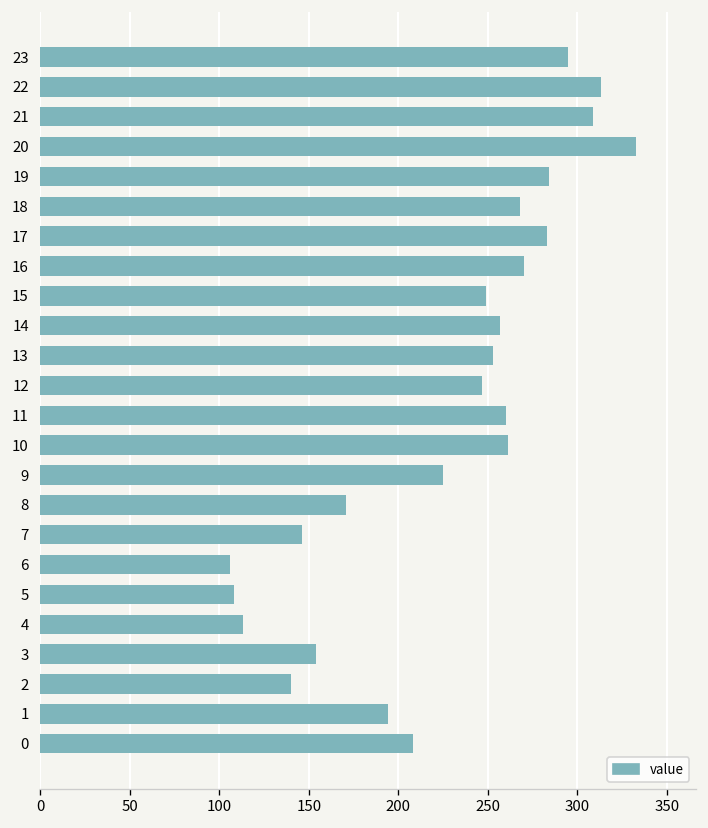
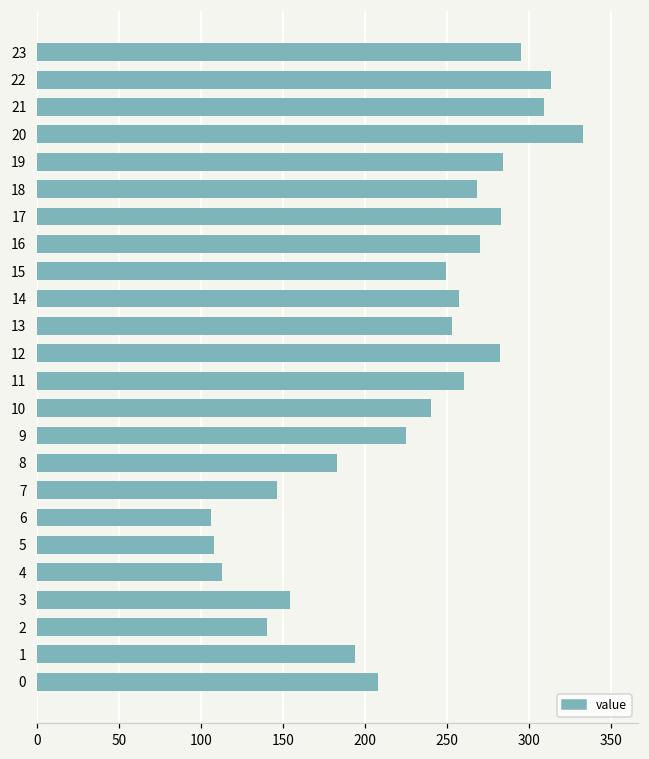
12: 247 -> 282
10: 261 -> 240
8: 171 -> 183
